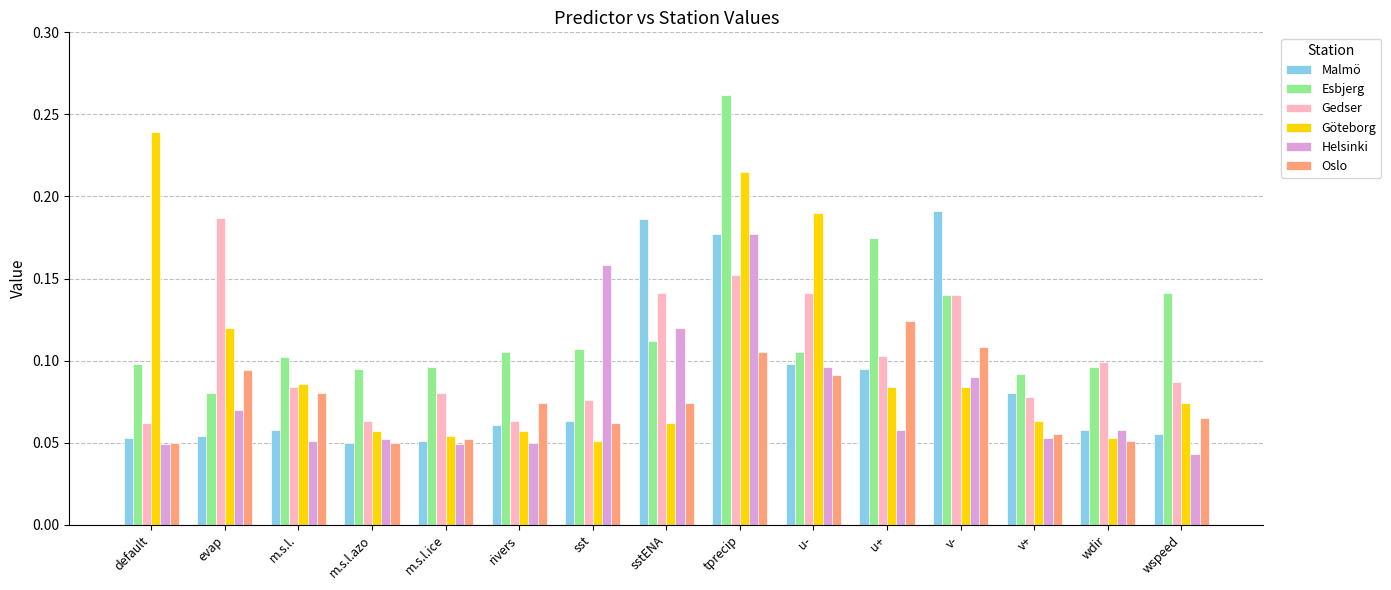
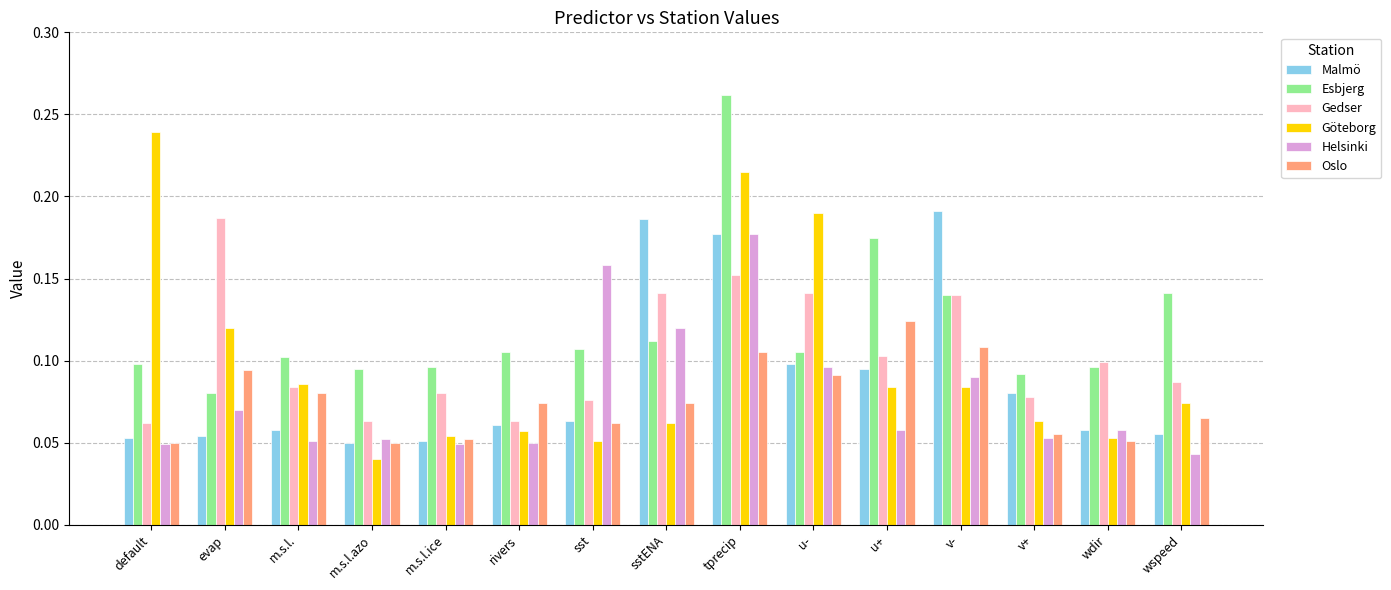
Göteborg, m.s.l.azo: 0.057 -> 0.040
